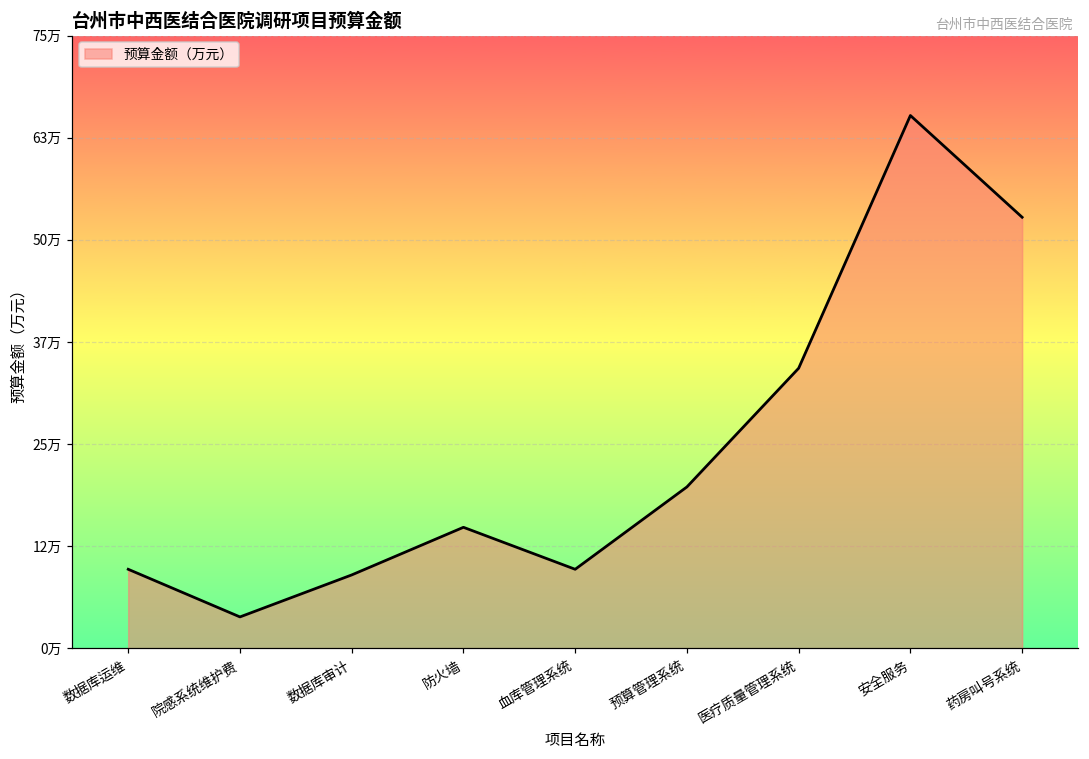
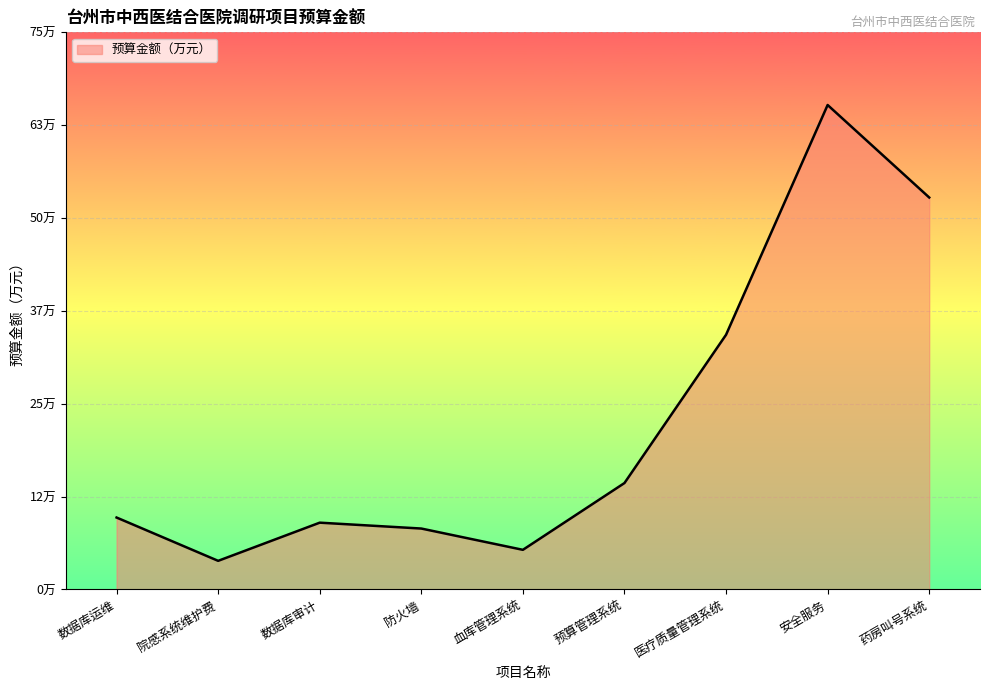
防火墙: 15万 -> 8万
血库管理系统: 10万 -> 5万
预算管理系统: 20万 -> 15万
